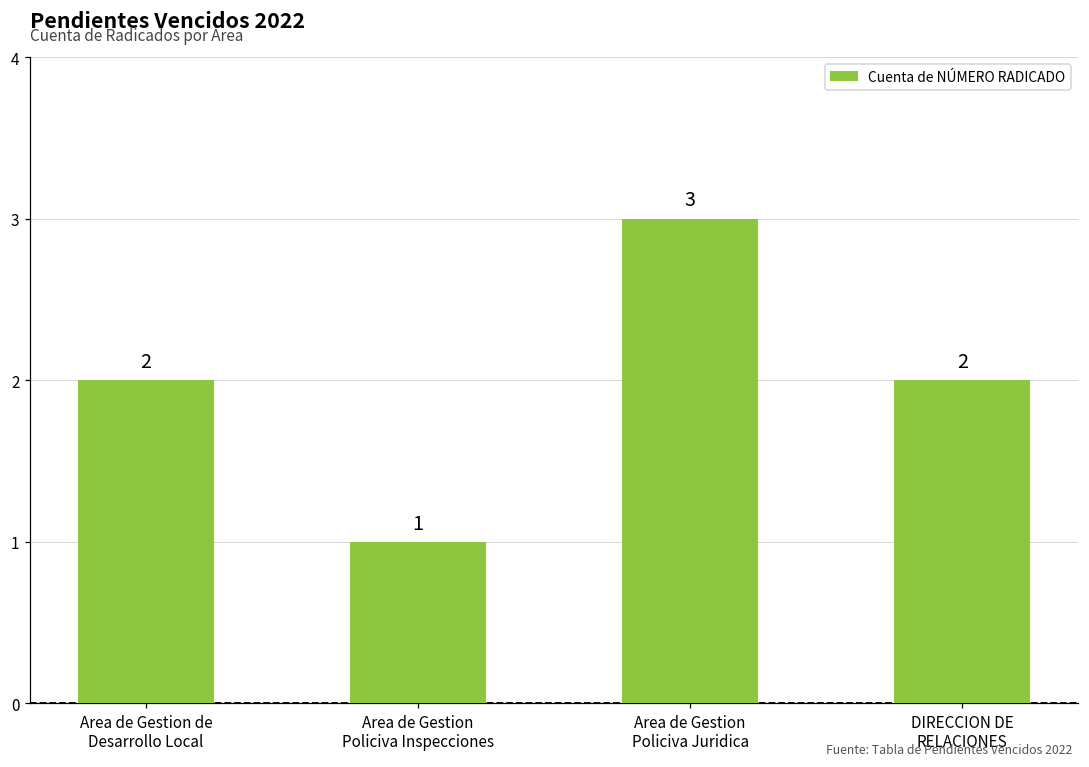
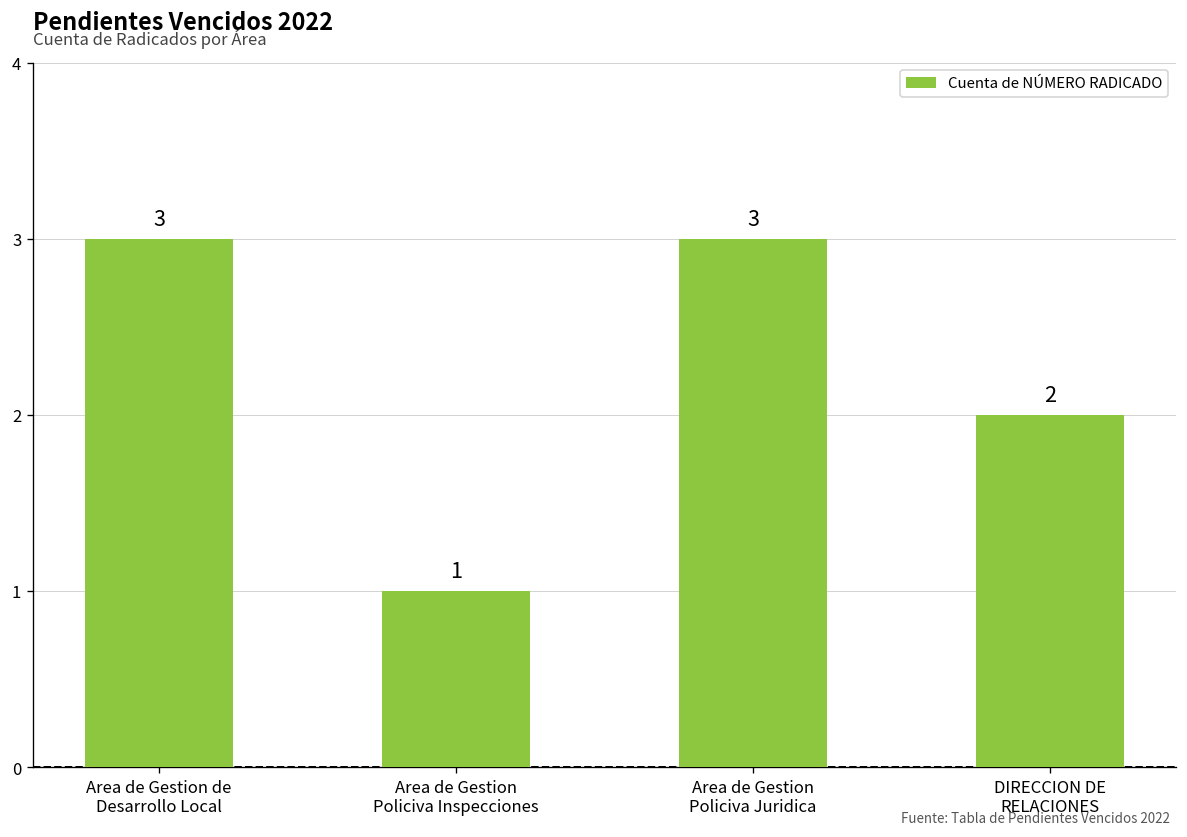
Area de Gestion de Desarrollo Local: 2 -> 3
